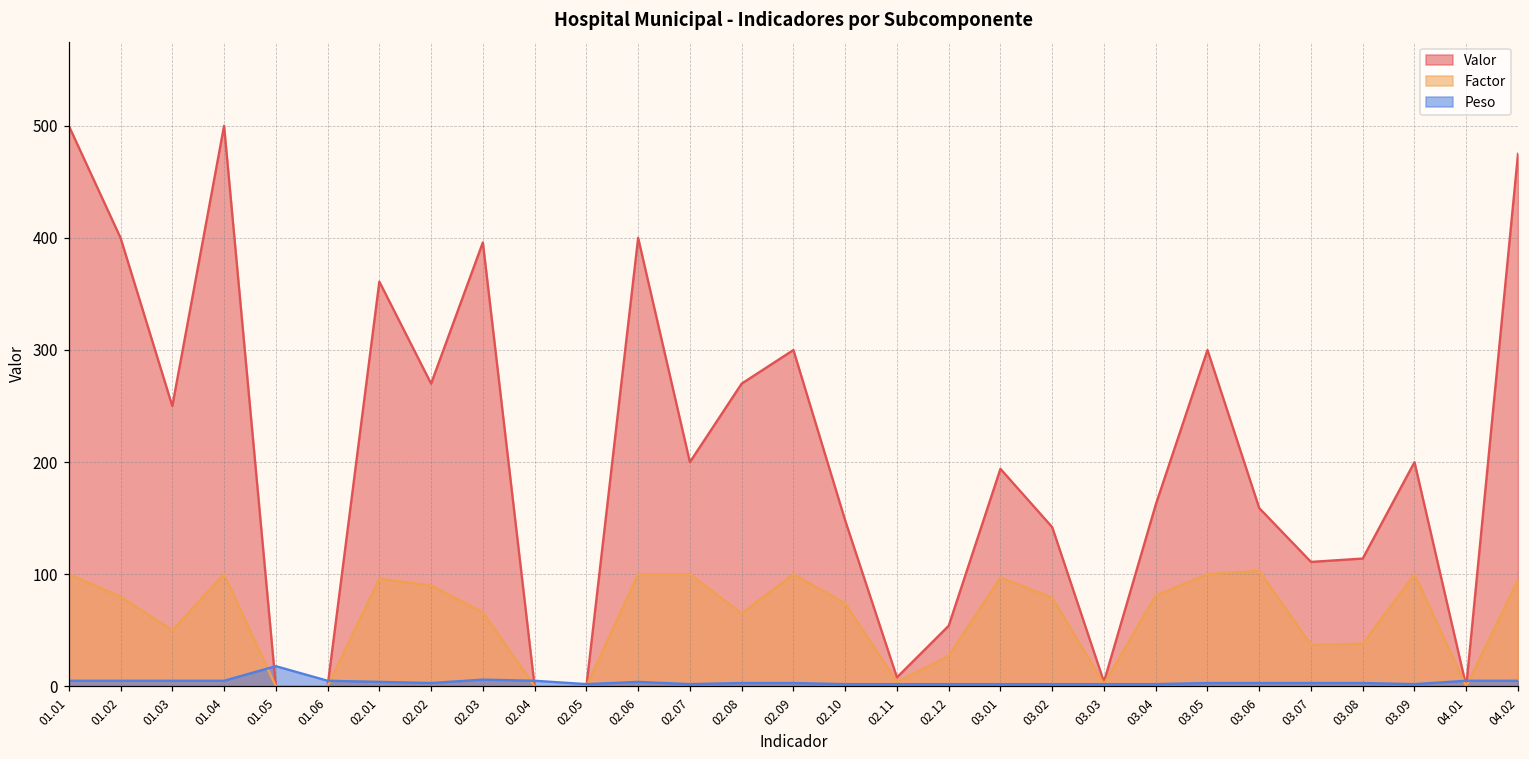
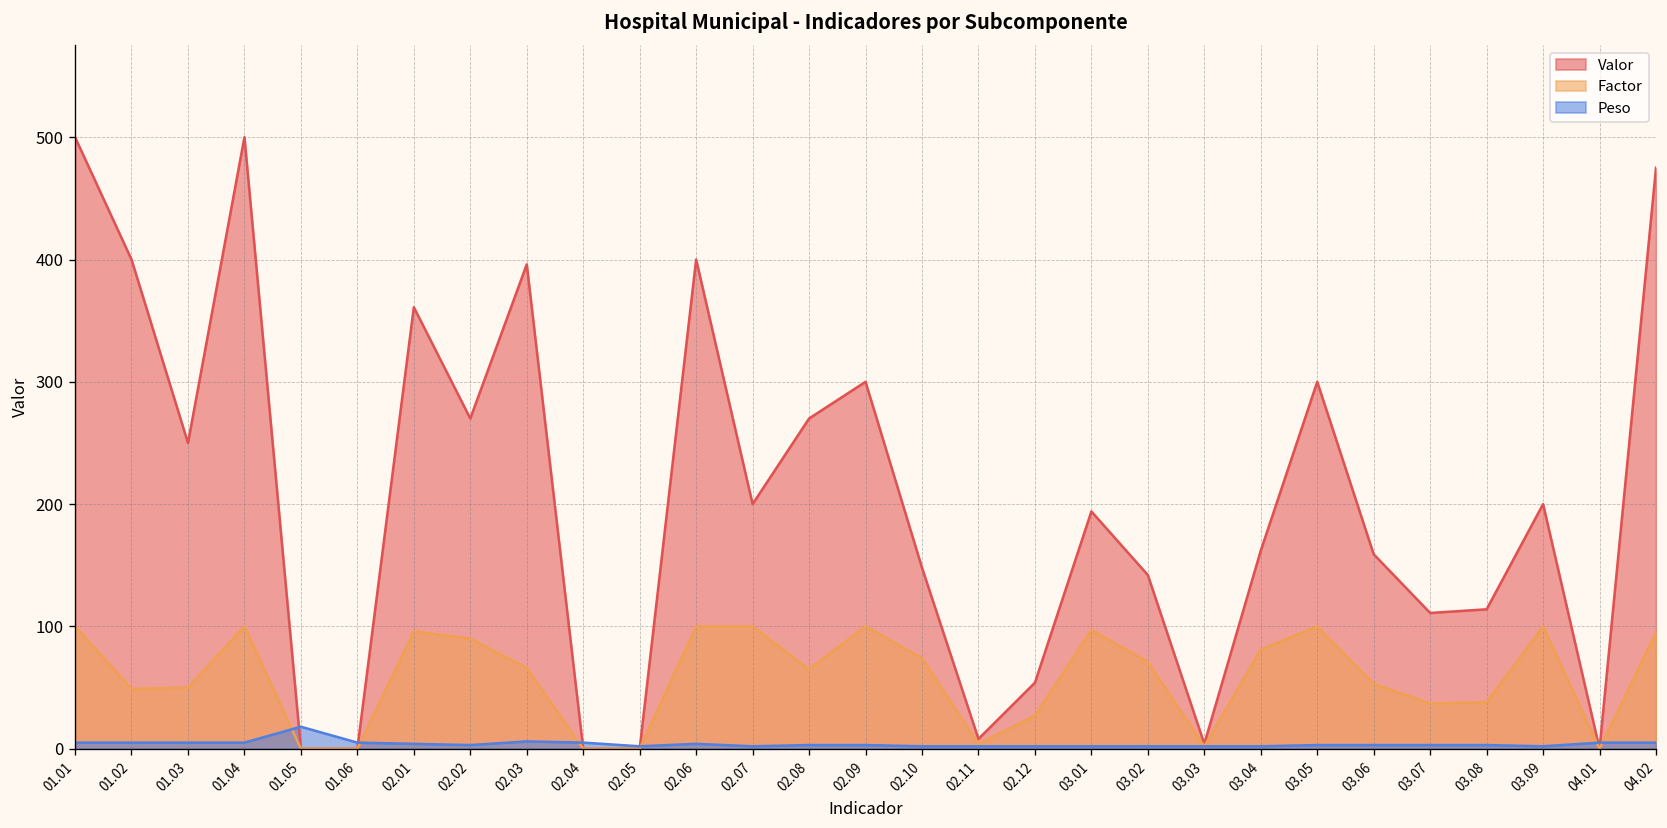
Factor, 01.02: 80 -> 49
Factor, 03.02: 79 -> 71
Factor, 03.06: 103 -> 53
